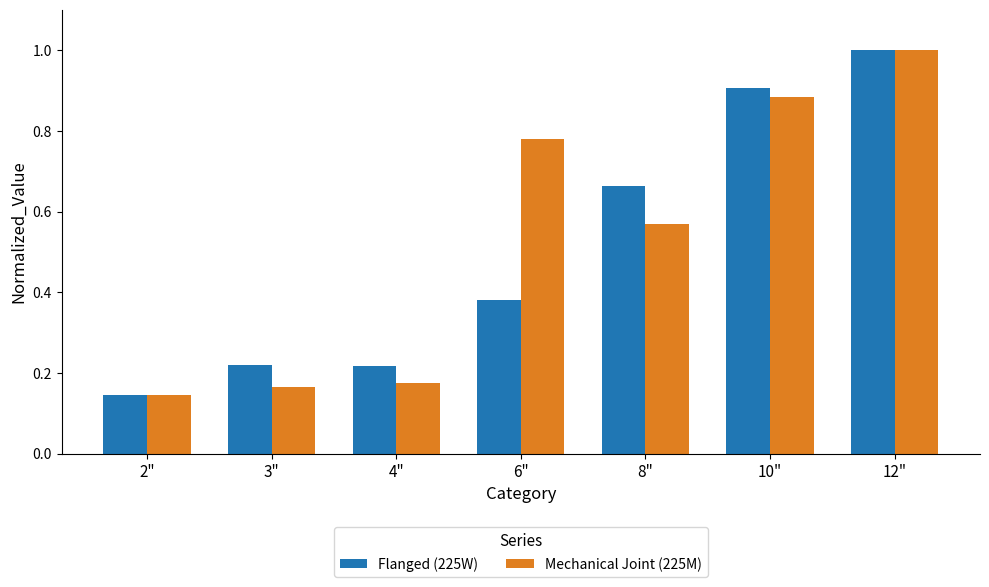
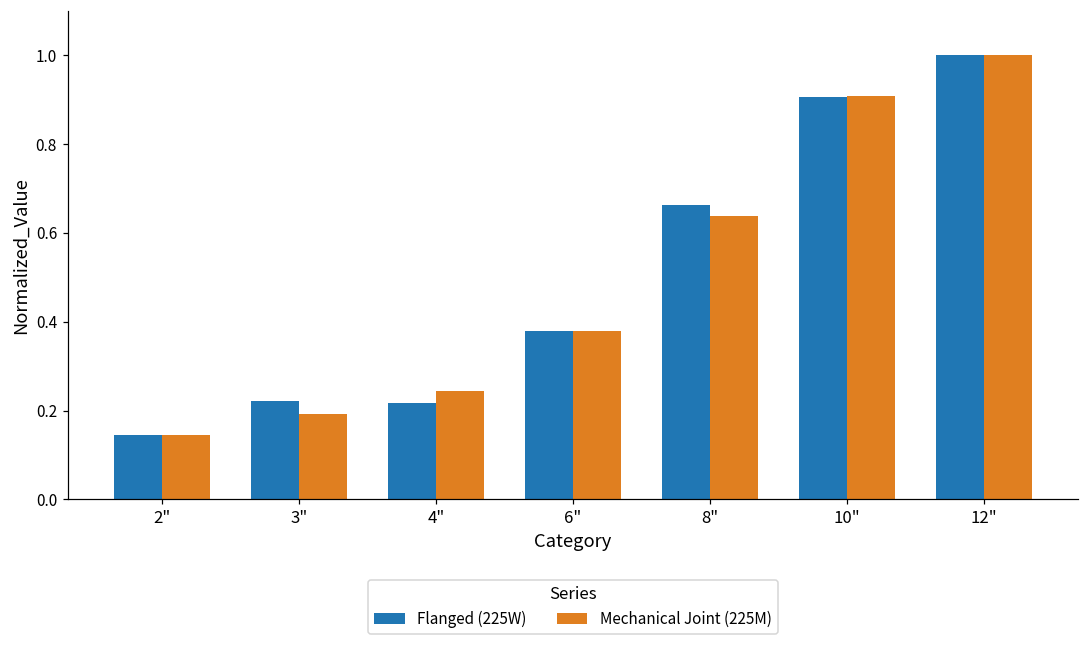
Mechanical Joint (225M), 3": 0.17 -> 0.19
Mechanical Joint (225M), 4": 0.17 -> 0.24
Mechanical Joint (225M), 6": 0.78 -> 0.38
Mechanical Joint (225M), 8": 0.57 -> 0.64
Mechanical Joint (225M), 10": 0.88 -> 0.91
